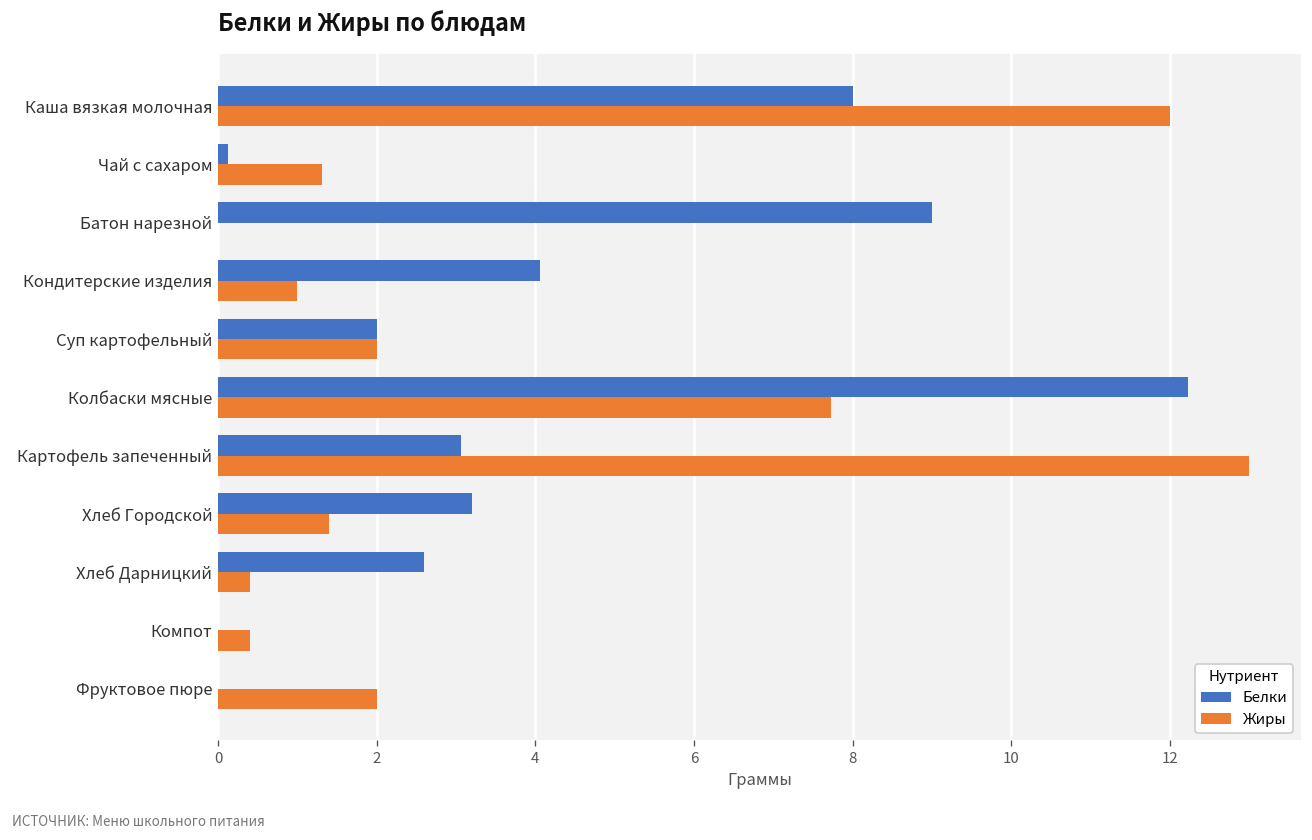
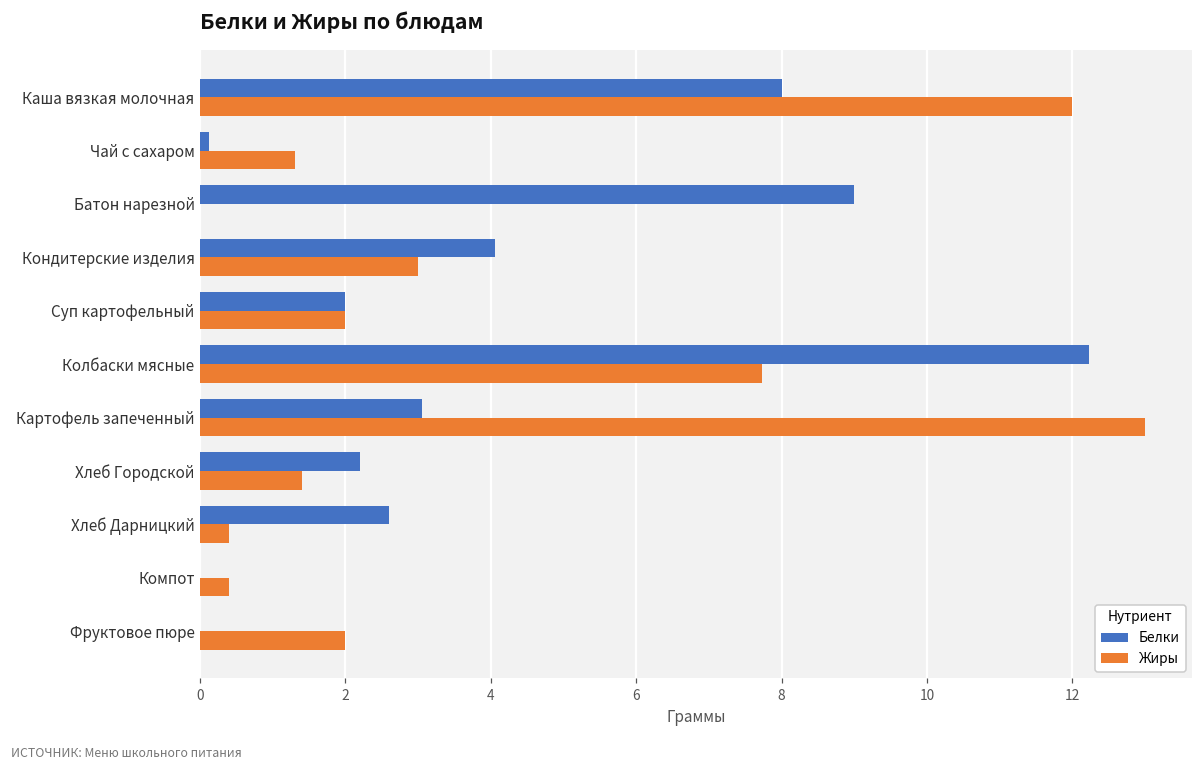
Жиры, Кондитерские изделия: 1 -> 3
Белки, Хлеб Городской: 3.2 -> 2.2
